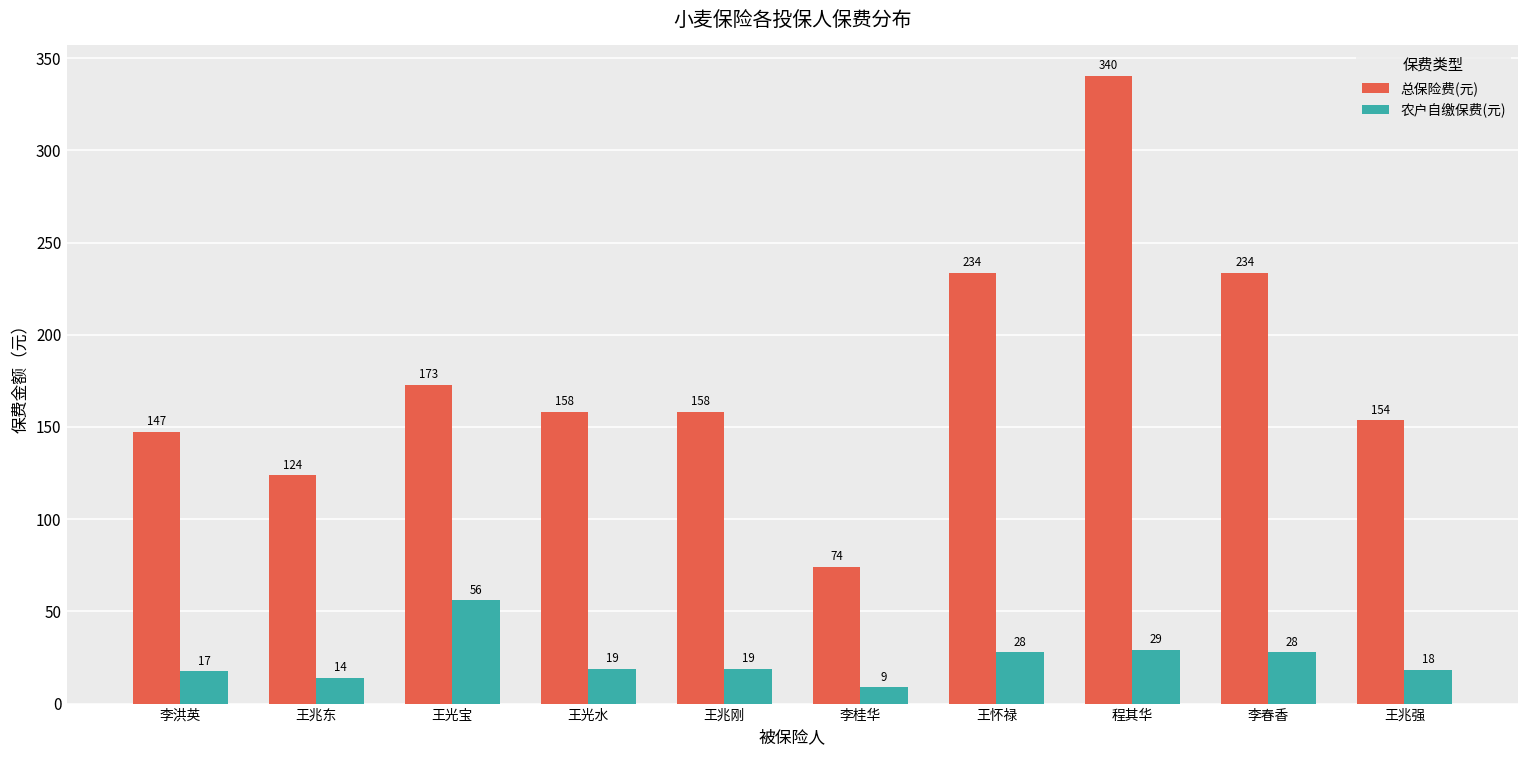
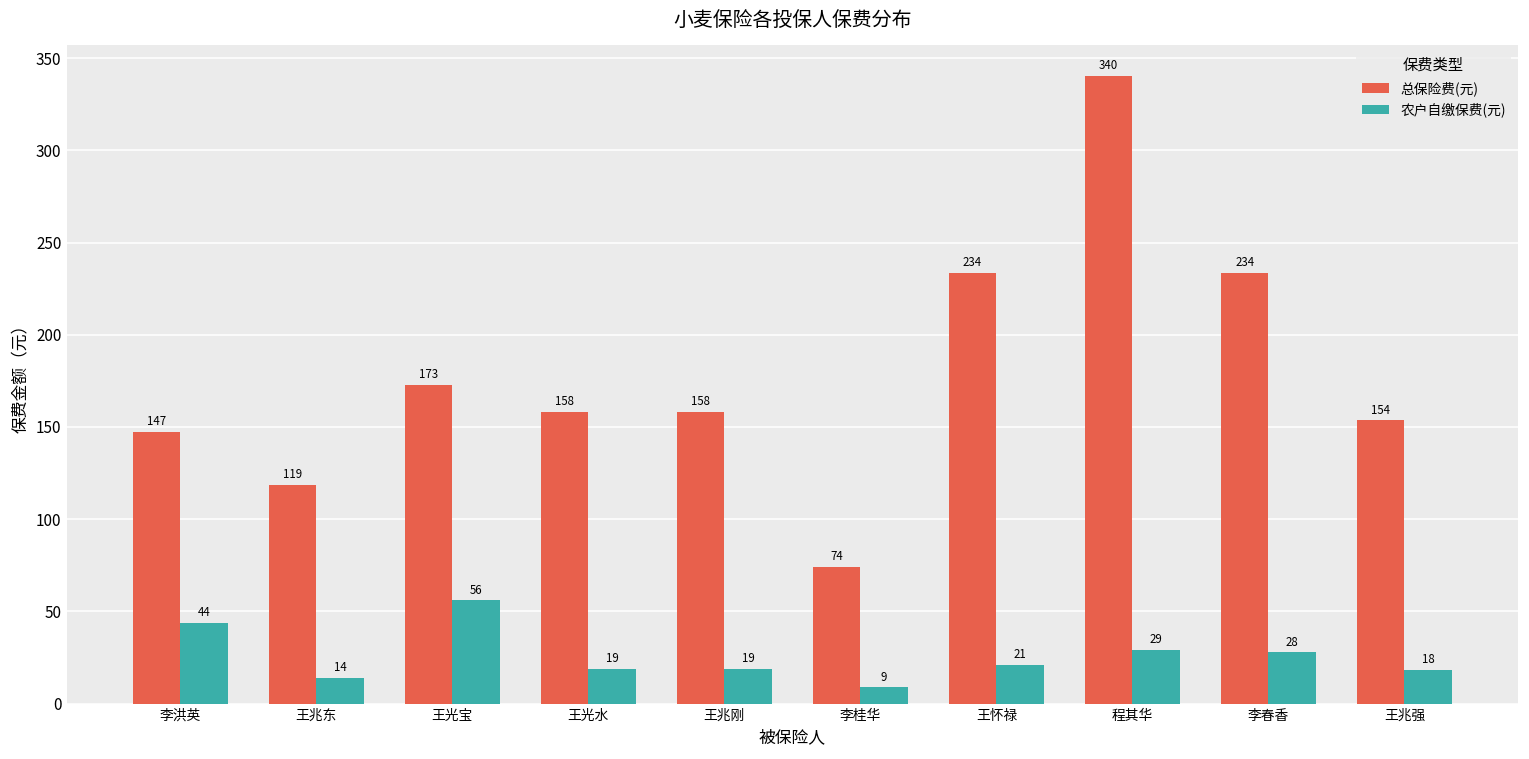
农户自缴保费(元), 李洪英: 17 -> 44
总保险费(元), 王兆东: 124 -> 119
农户自缴保费(元), 王怀禄: 28 -> 21
